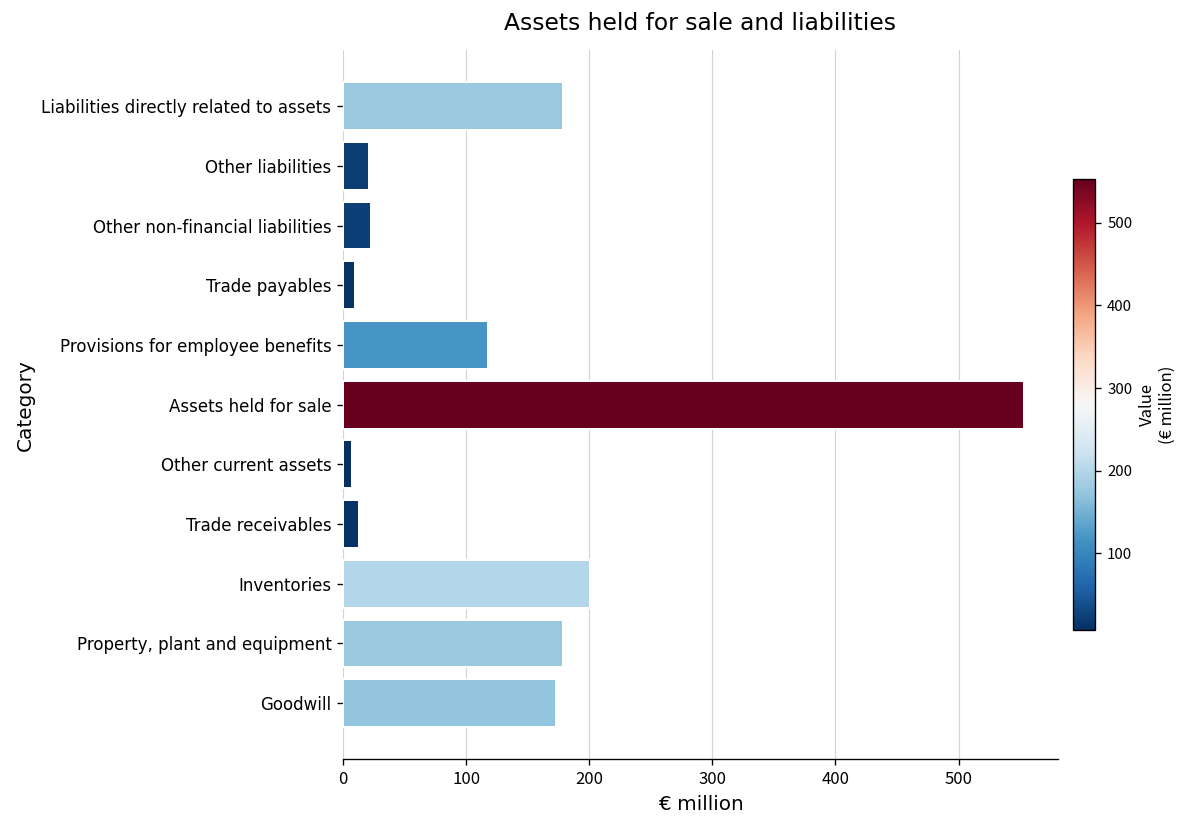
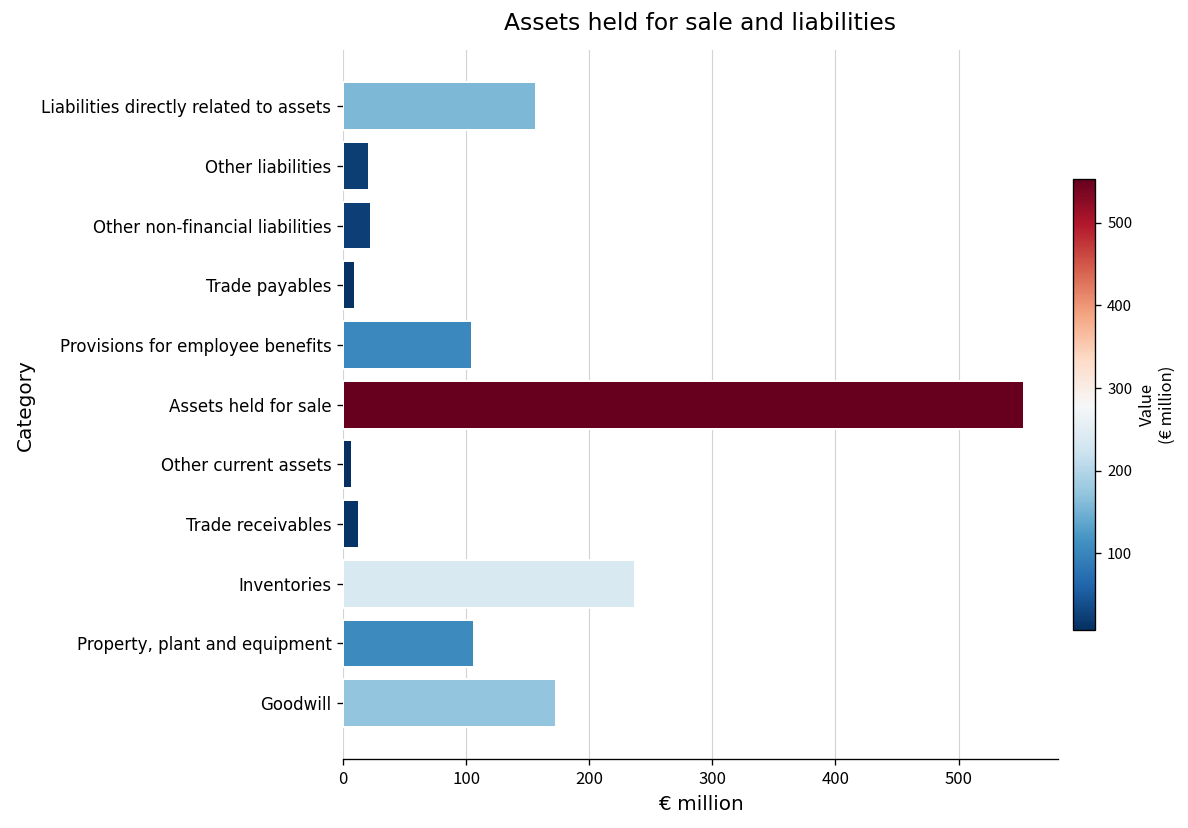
Liabilities directly related to assets: 179 -> 157
Provisions for employee benefits: 118 -> 105
Inventories: 201 -> 237
Property, plant and equipment: 179 -> 106
